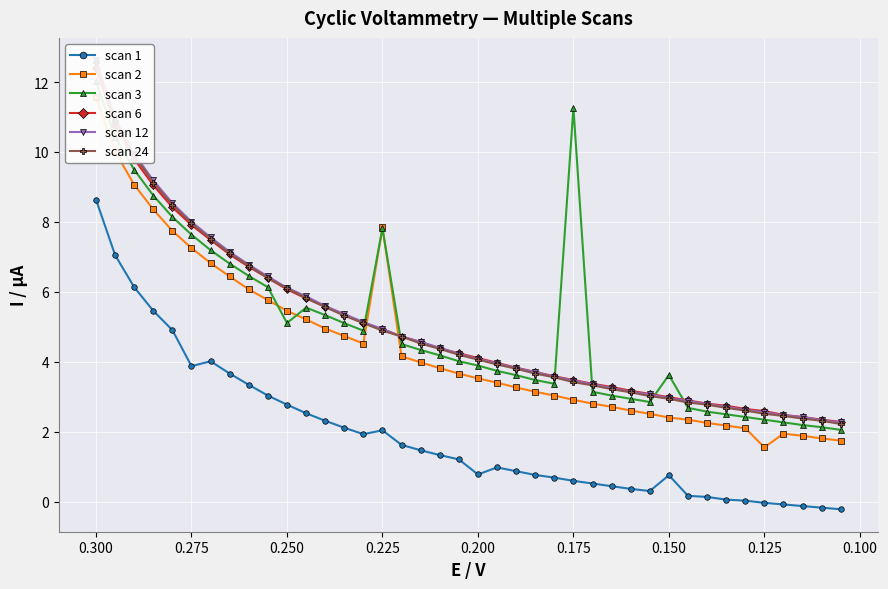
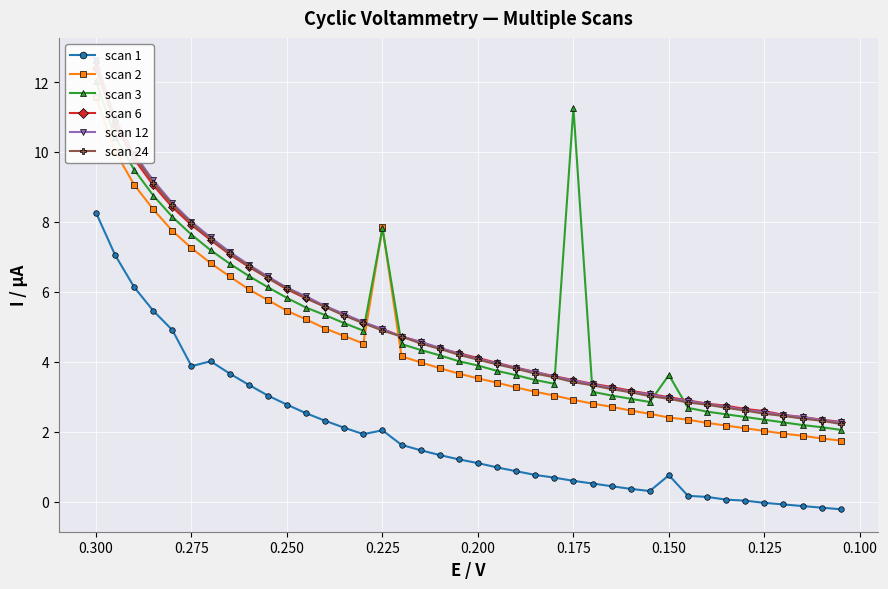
scan 1, 0.300: 8.6 -> 8.3
scan 3, 0.250: 5.1 -> 5.8
scan 1, 0.200: 0.8 -> 1.1
scan 2, 0.125: 1.6 -> 2.0
